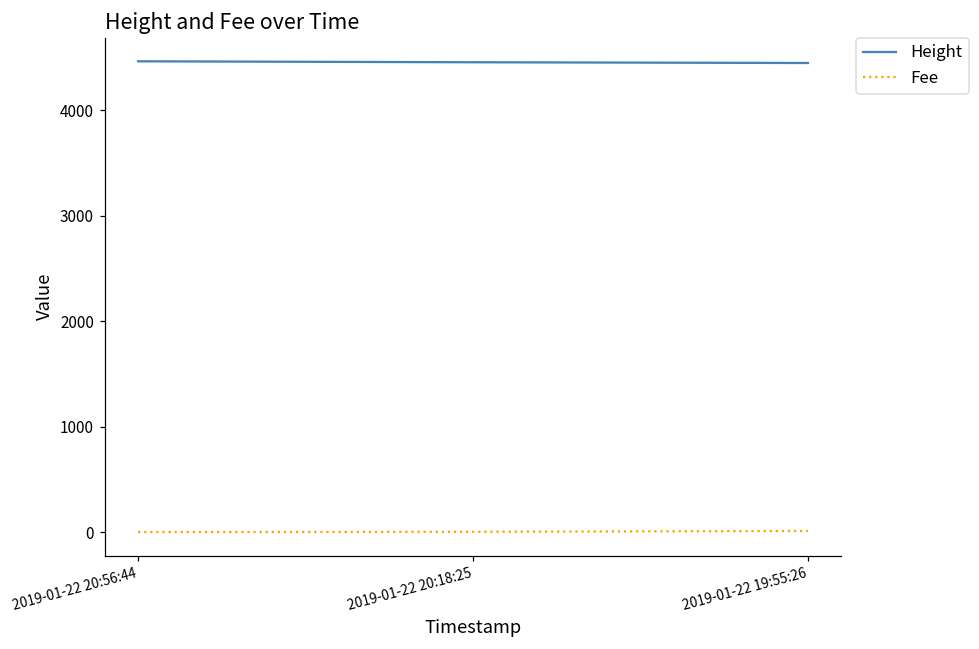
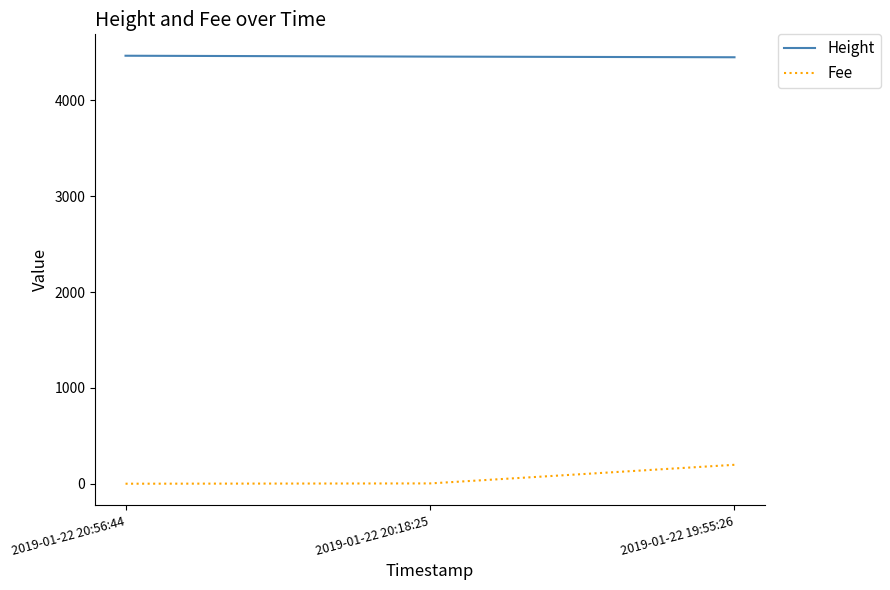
Fee, 2019-01-22 19:55:26: 0 -> 200
